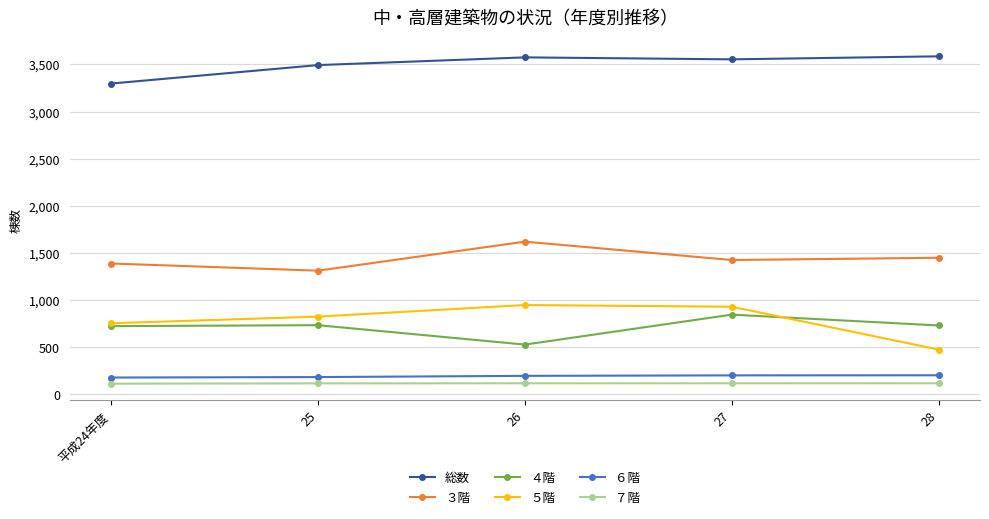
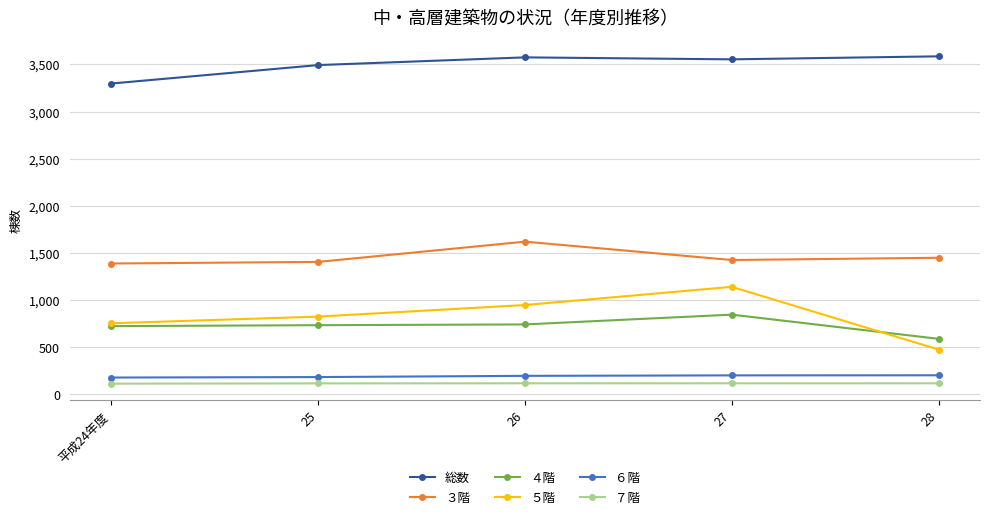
３階, 25: 1,300 -> 1,400
４階, 26: 500 -> 700
５階, 27: 900 -> 1,100
４階, 28: 700 -> 600
